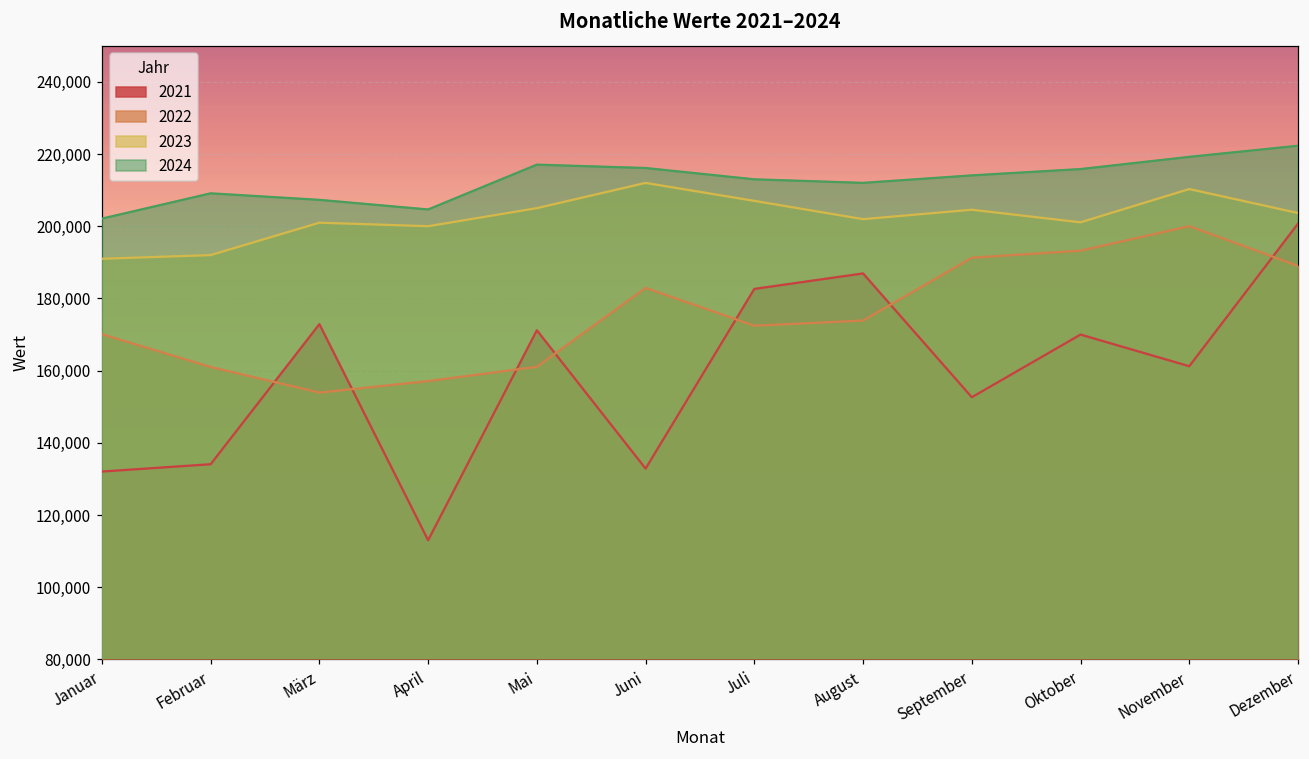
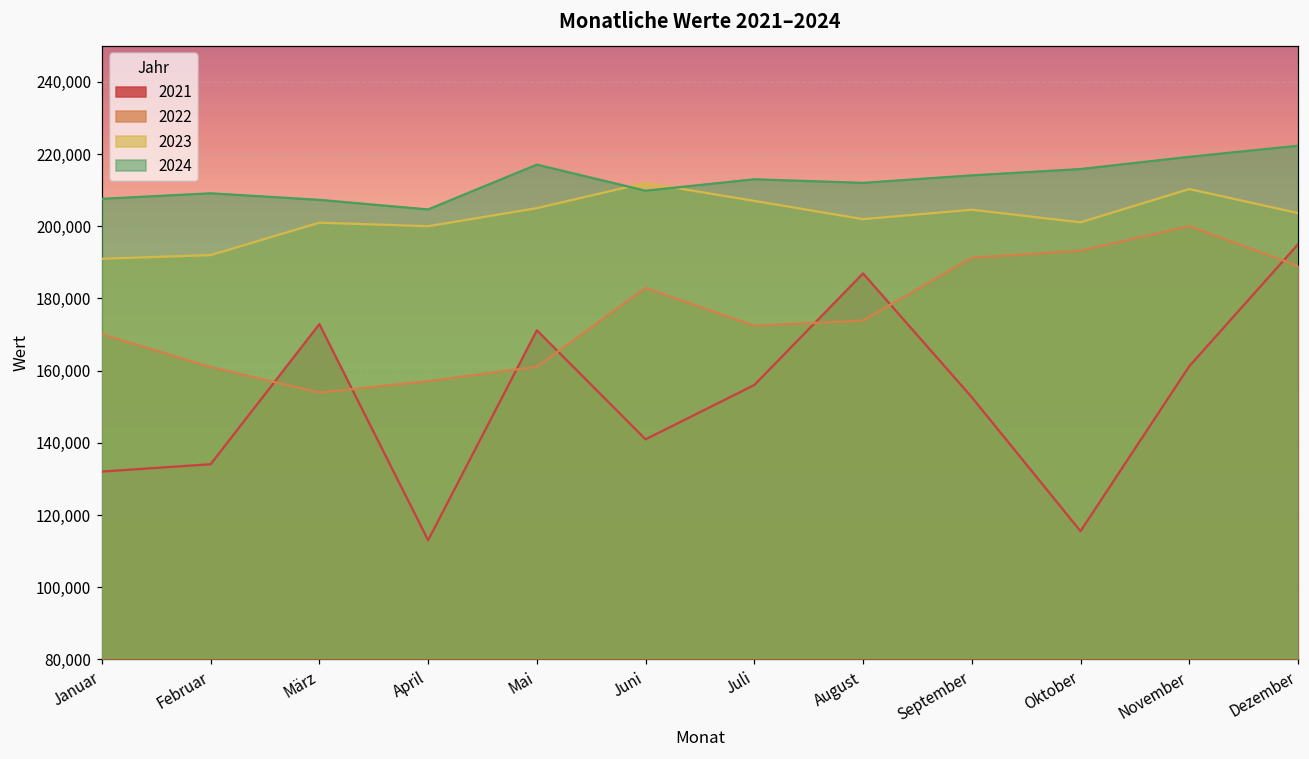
2024, Januar: 202,000 -> 208,000
2021, Juni: 133,000 -> 141,000
2024, Juni: 216,000 -> 210,000
2021, Juli: 183,000 -> 156,000
2021, Oktober: 170,000 -> 116,000
2021, Dezember: 201,000 -> 195,000
